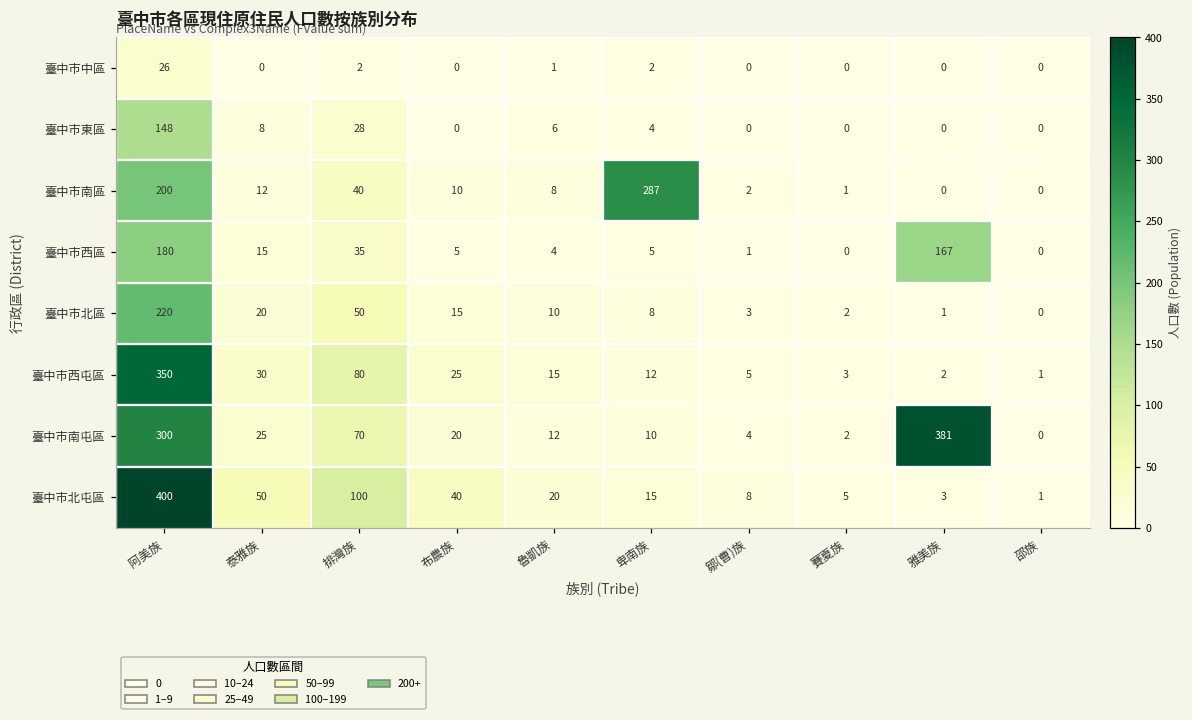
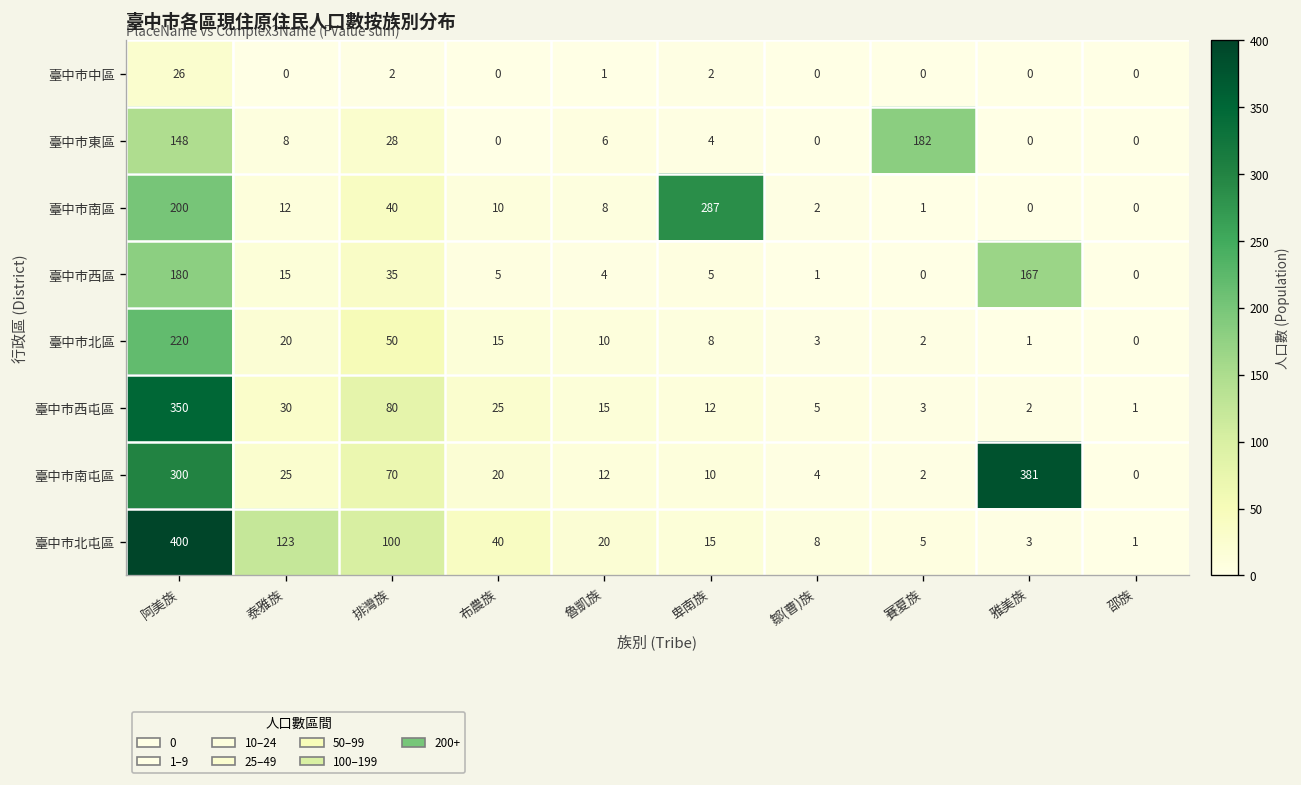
臺中市東區, 賽夏族: 0 -> 182
臺中市北屯區, 泰雅族: 50 -> 123
